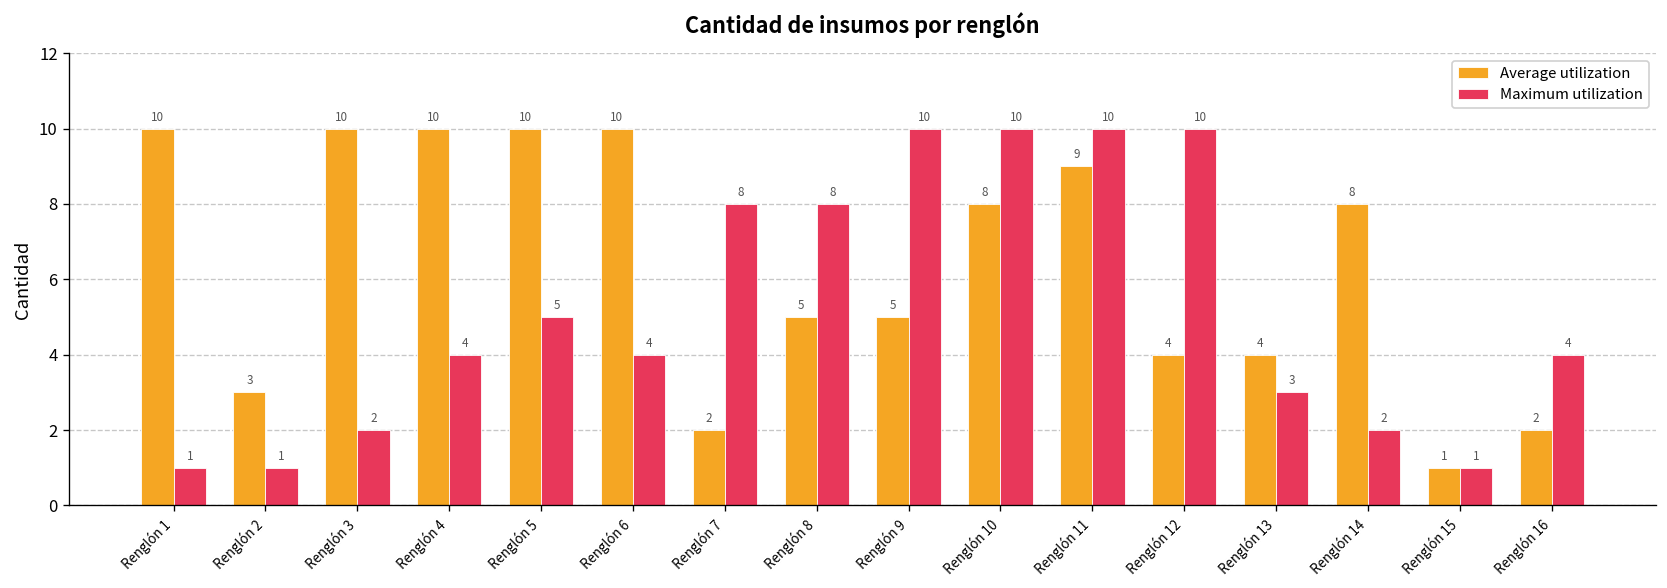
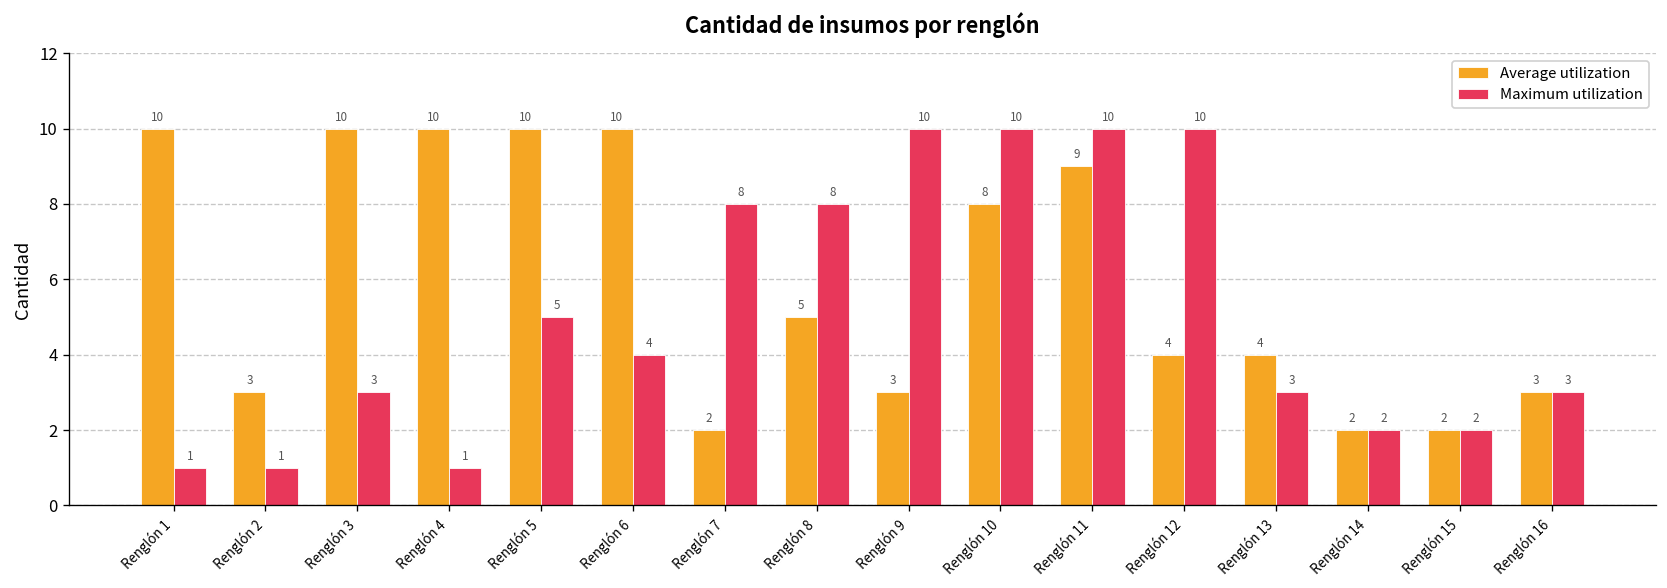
Maximum utilization, Renglón 3: 2 -> 3
Maximum utilization, Renglón 4: 4 -> 1
Average utilization, Renglón 9: 5 -> 3
Average utilization, Renglón 14: 8 -> 2
Average utilization, Renglón 15: 1 -> 2
Maximum utilization, Renglón 15: 1 -> 2
Average utilization, Renglón 16: 2 -> 3
Maximum utilization, Renglón 16: 4 -> 3
